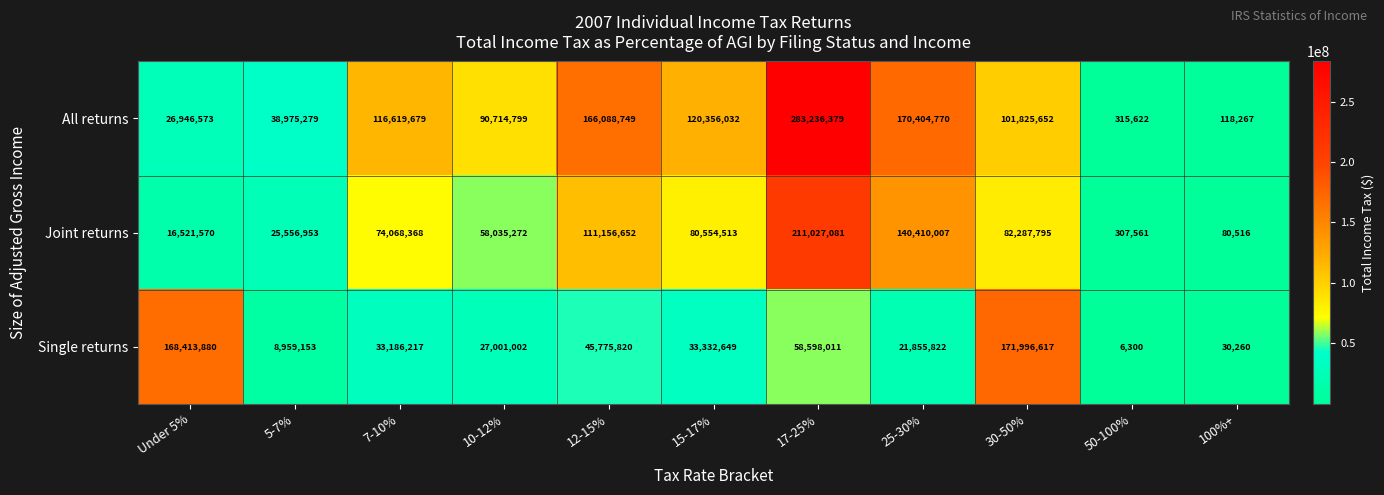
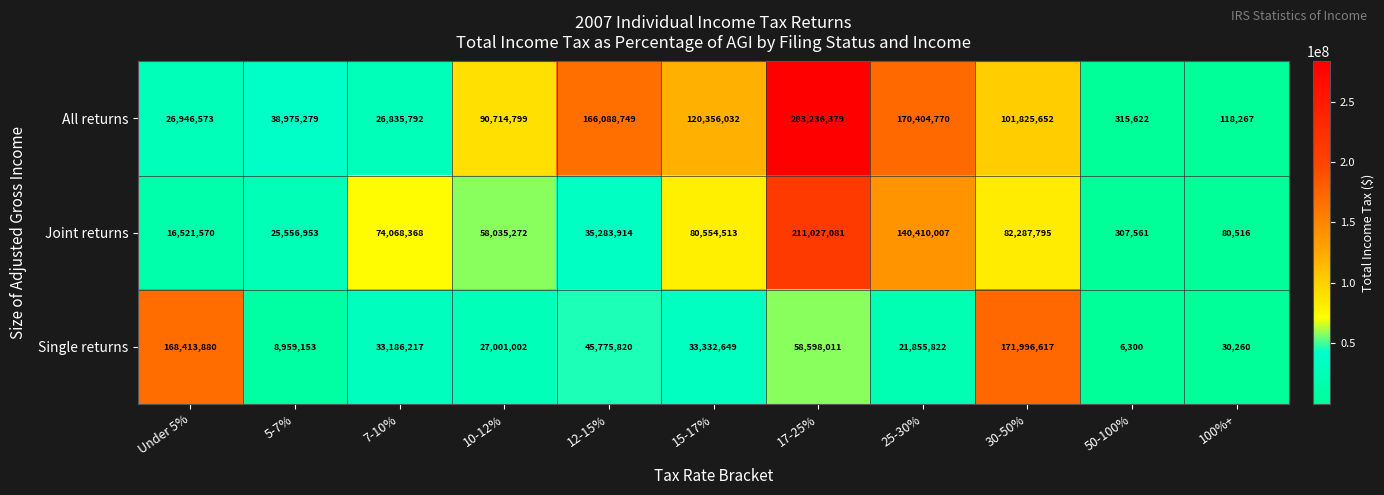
All returns, 7-10%: 116,619,679 -> 26,835,792
Joint returns, 12-15%: 111,156,652 -> 35,283,914
